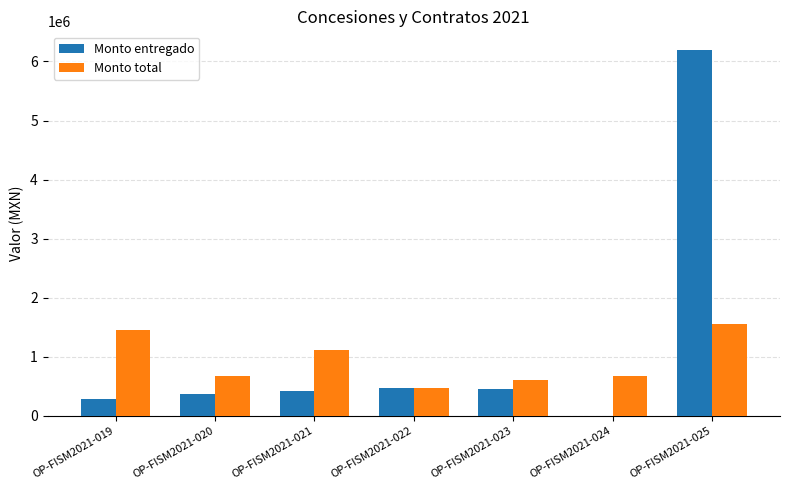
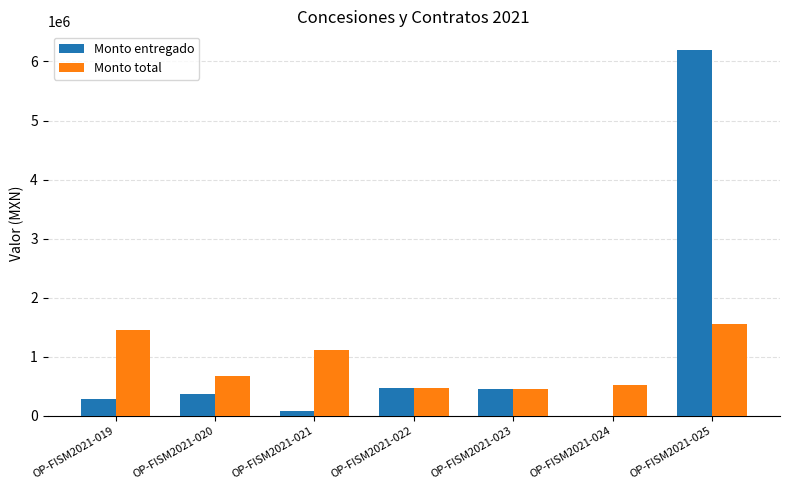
Monto entregado, OP-FISM2021-021: 400000 -> 100000
Monto total, OP-FISM2021-023: 600000 -> 500000
Monto total, OP-FISM2021-024: 700000 -> 500000
